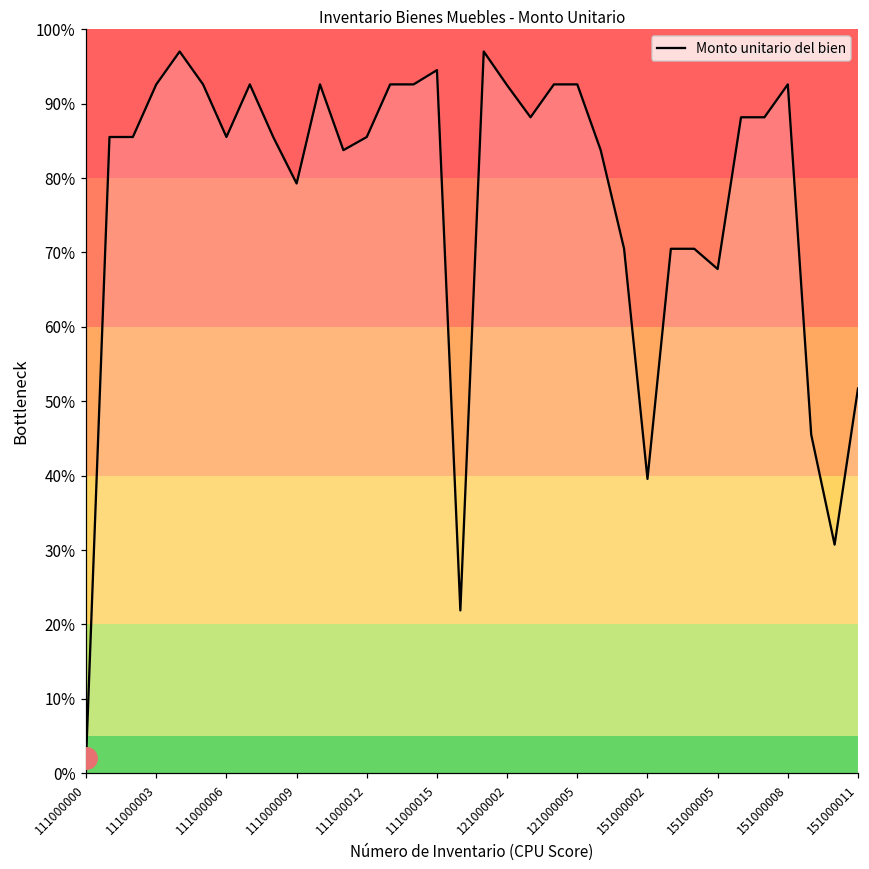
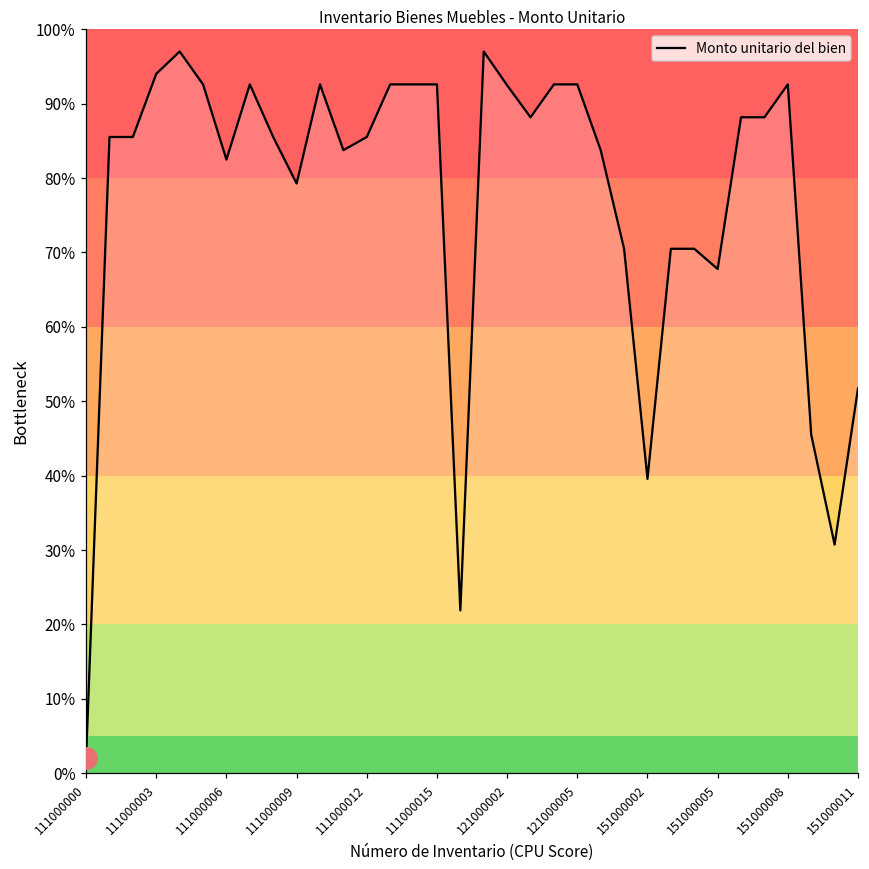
Monto unitario del bien, 111000003: 93% -> 94%
Monto unitario del bien, 111000006: 86% -> 82%
Monto unitario del bien, 111000015: 94% -> 93%
